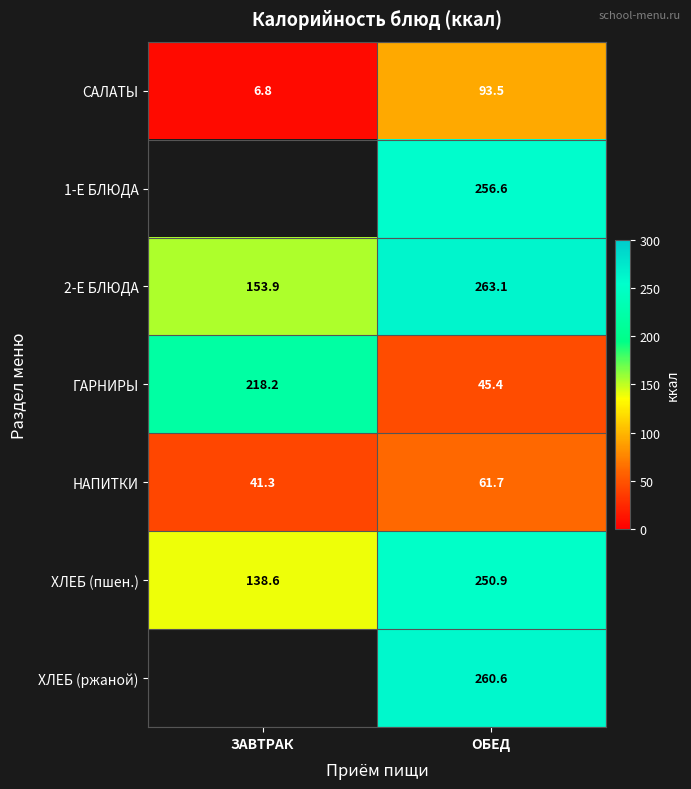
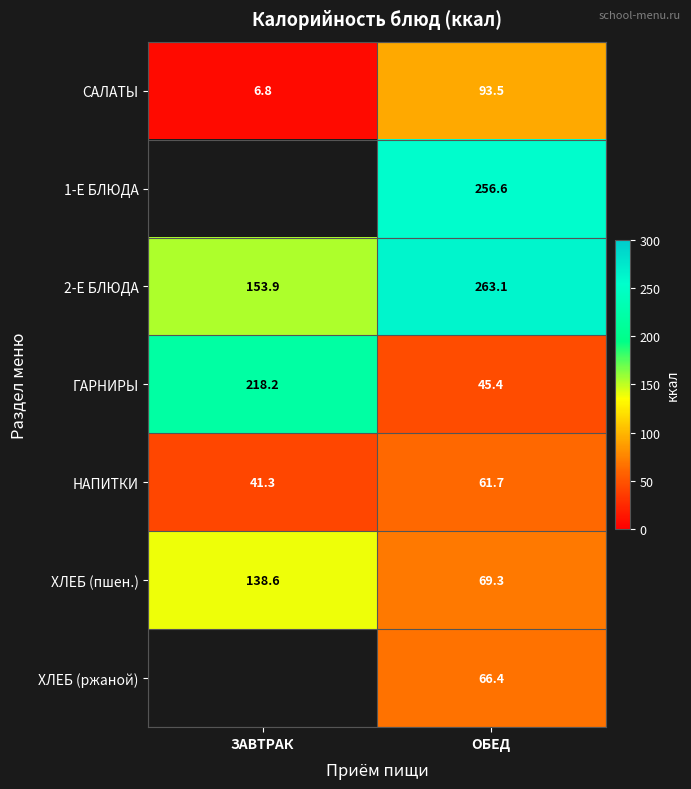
ХЛЕБ (пшен.), ОБЕД: 250.9 -> 69.3
ХЛЕБ (ржаной), ОБЕД: 260.6 -> 66.4
